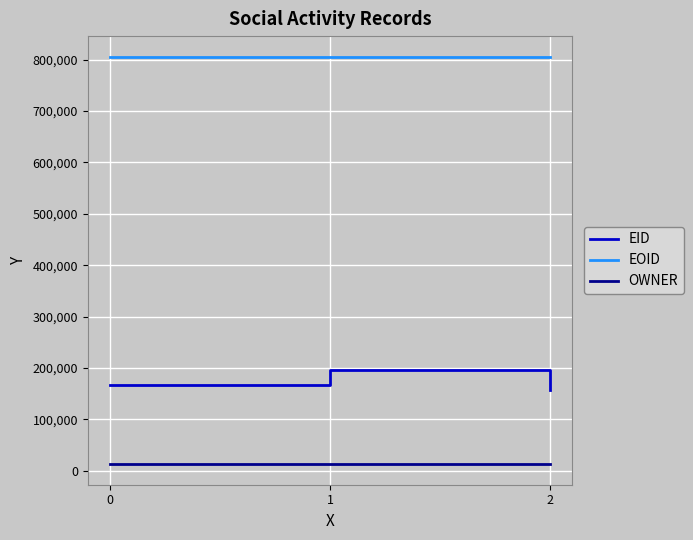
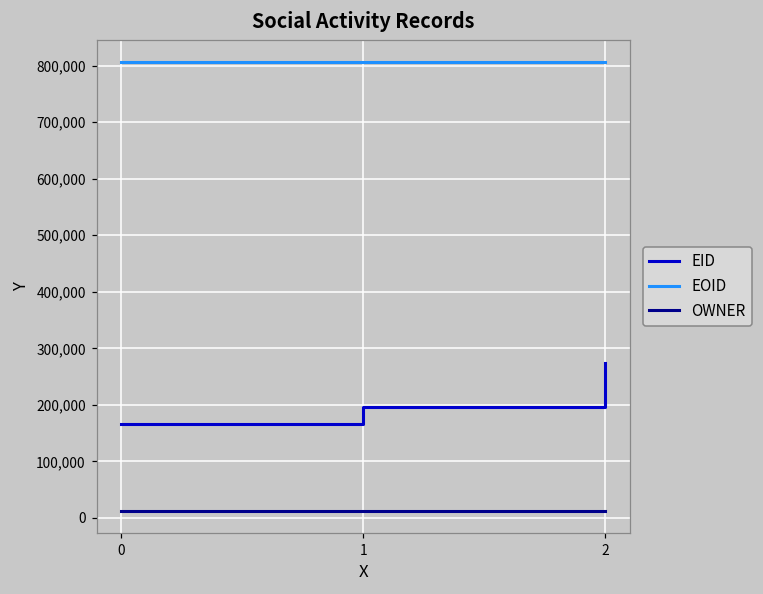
EID, 2: 160,000 -> 270,000
